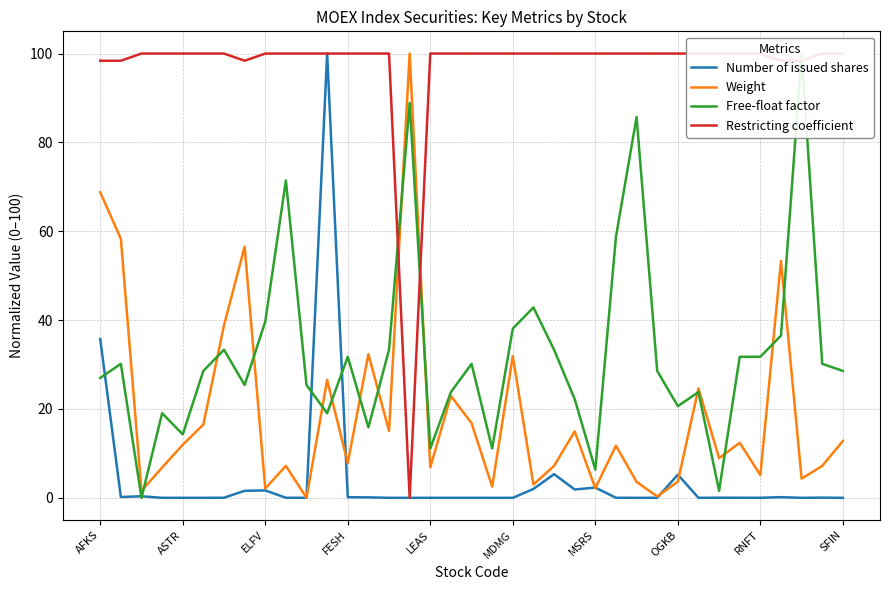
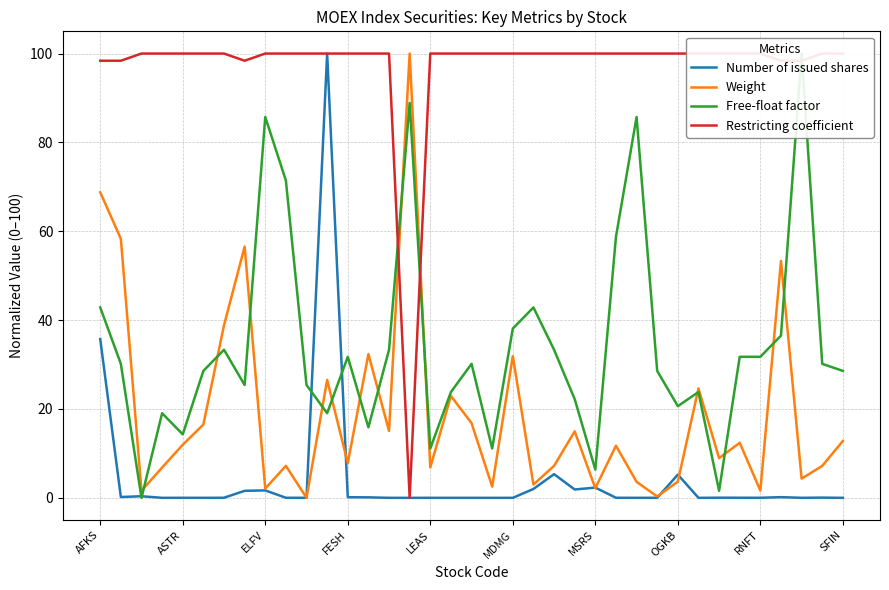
Free-float factor, AFKS: 27 -> 43
Free-float factor, ELFV: 40 -> 86
Weight, RNFT: 5 -> 2
